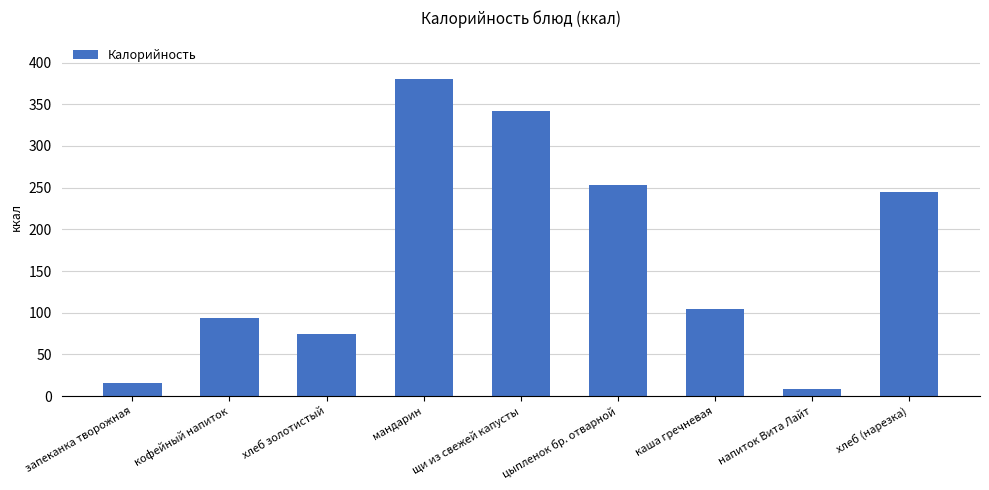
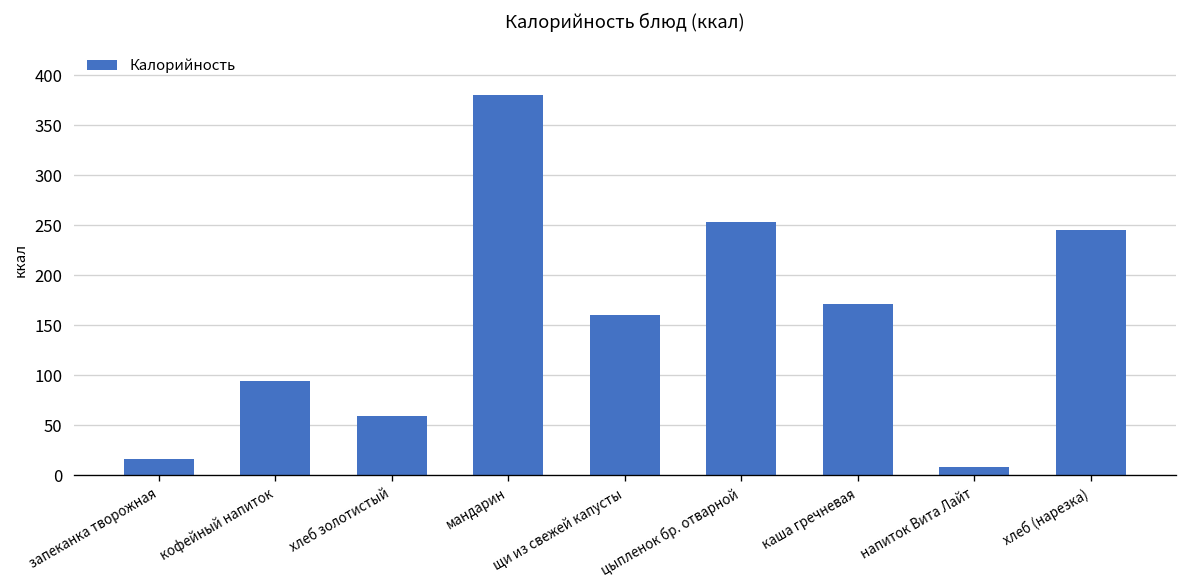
хлеб золотистый: 70 -> 60
щи из свежей капусты: 340 -> 160
каша гречневая: 110 -> 170
